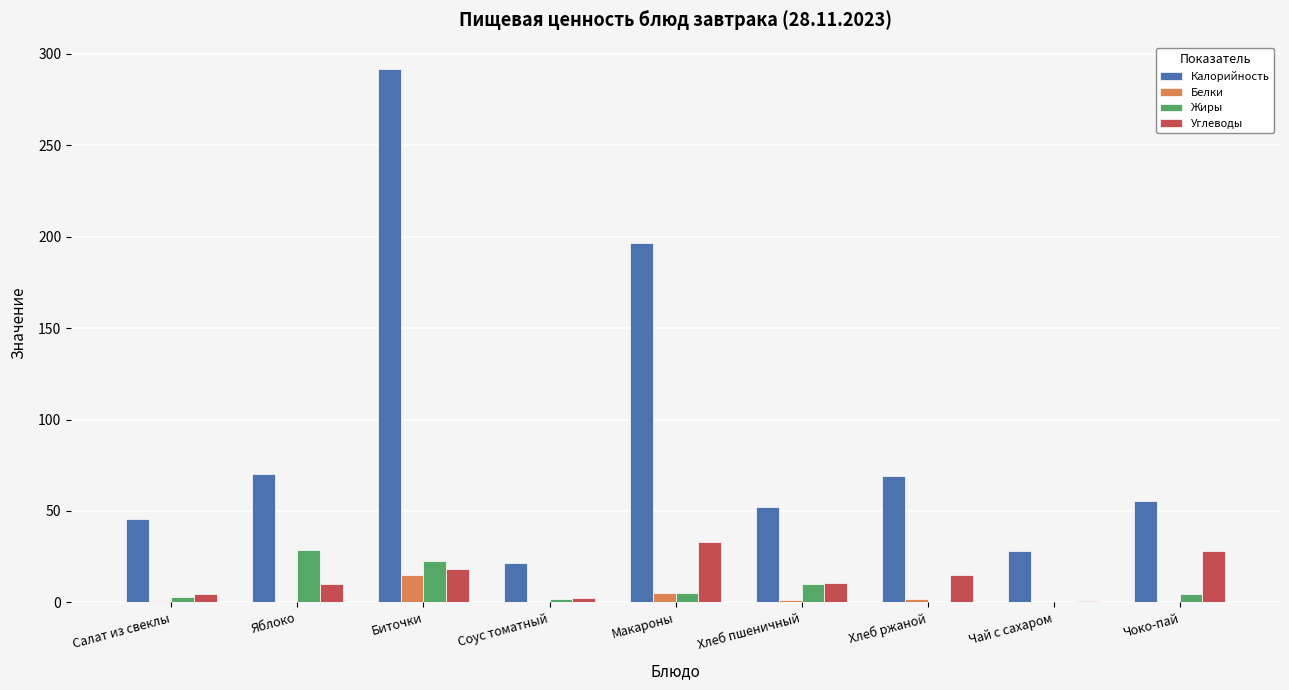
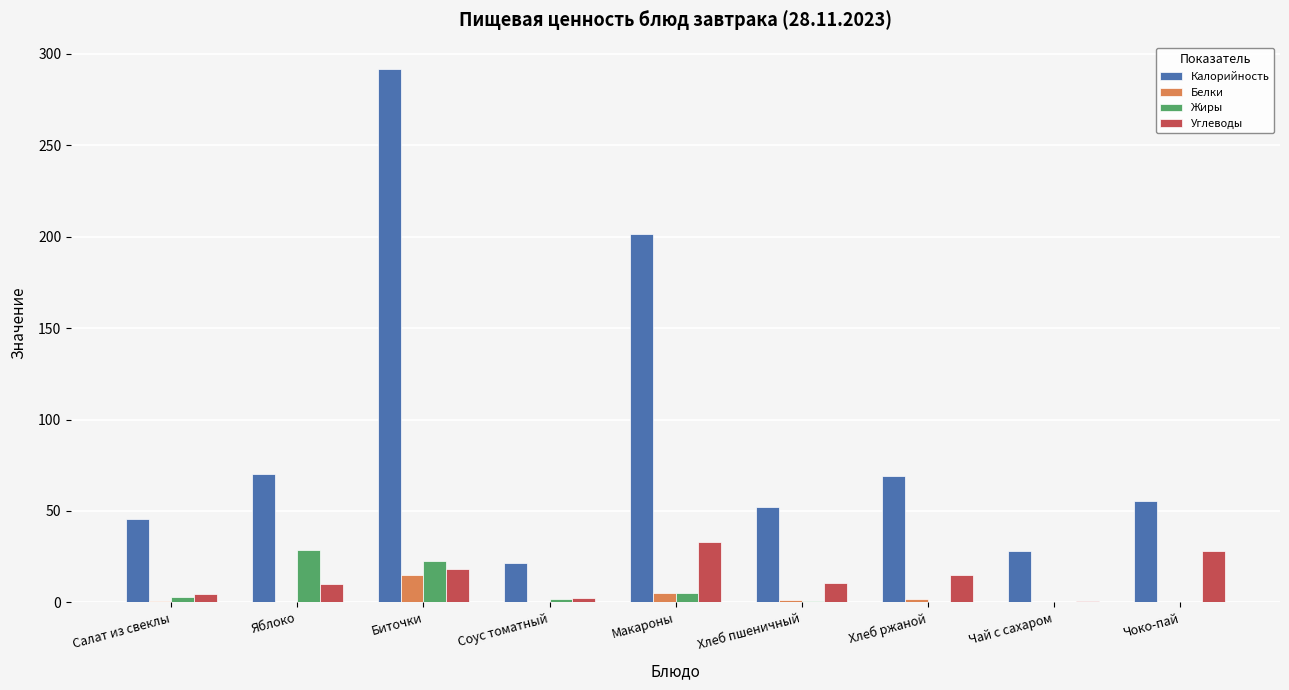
Калорийность, Макароны: 197 -> 202
Жиры, Хлеб пшеничный: 10 -> 1
Жиры, Чоко-пай: 5 -> 0
